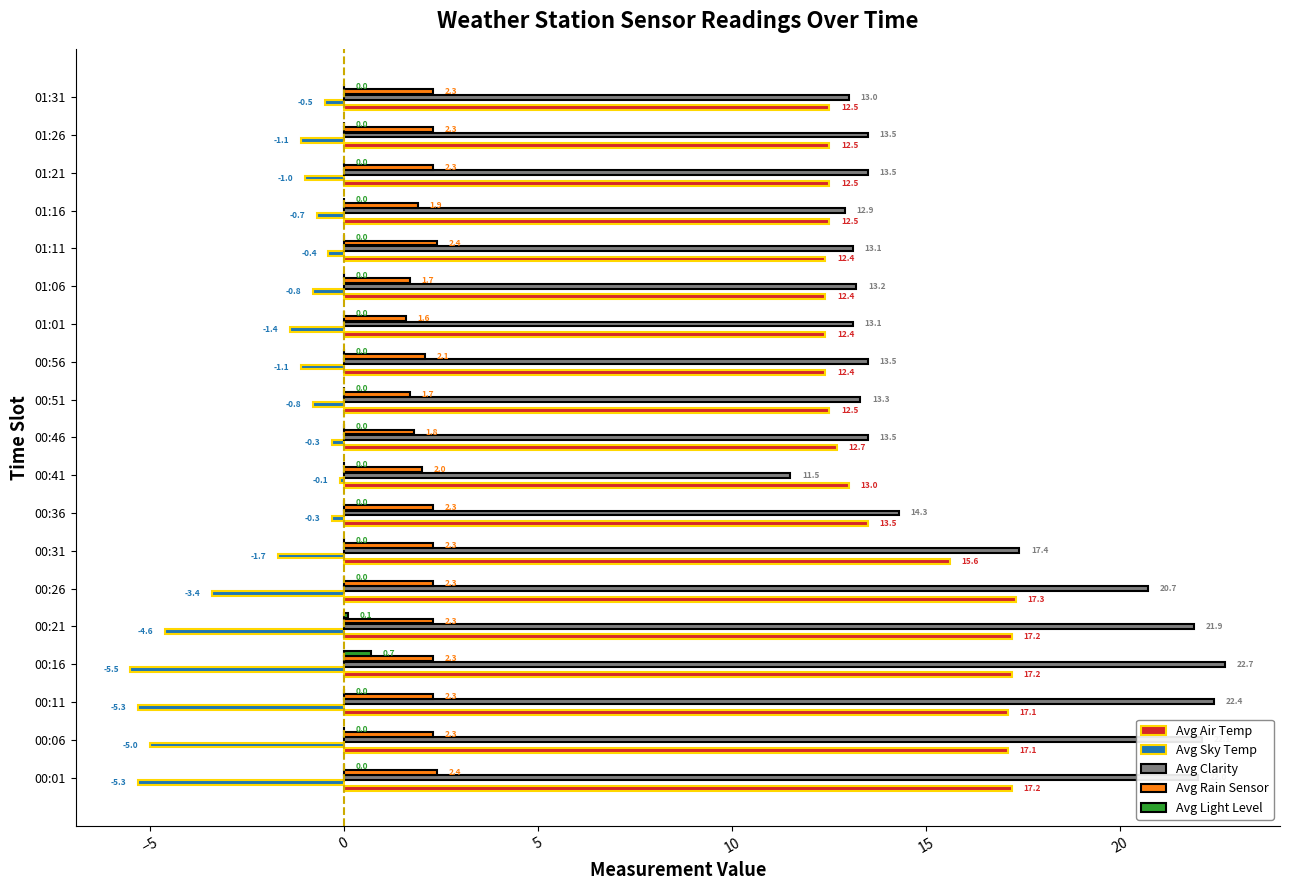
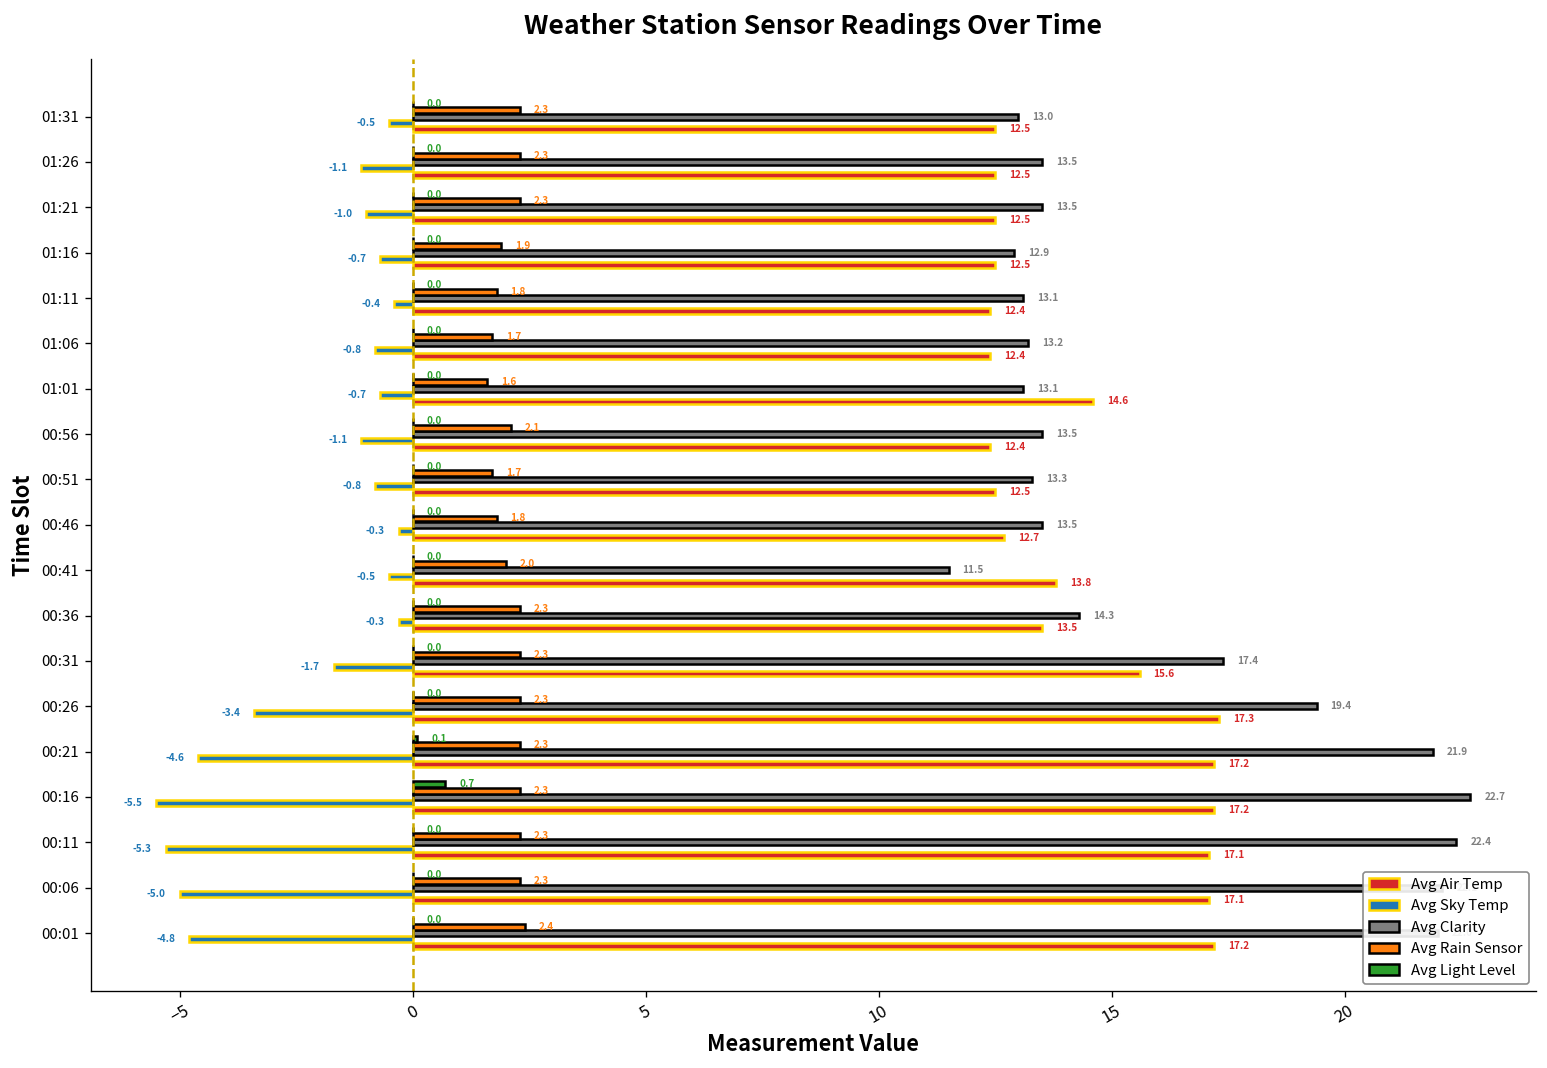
Avg Rain Sensor, 01:11: 2.4 -> 1.8
Avg Sky Temp, 01:01: -1.4 -> -0.7
Avg Air Temp, 01:01: 12.4 -> 14.6
Avg Sky Temp, 00:41: -0.1 -> -0.5
Avg Air Temp, 00:41: 13.0 -> 13.8
Avg Clarity, 00:26: 20.7 -> 19.4
Avg Sky Temp, 00:01: -5.3 -> -4.8
